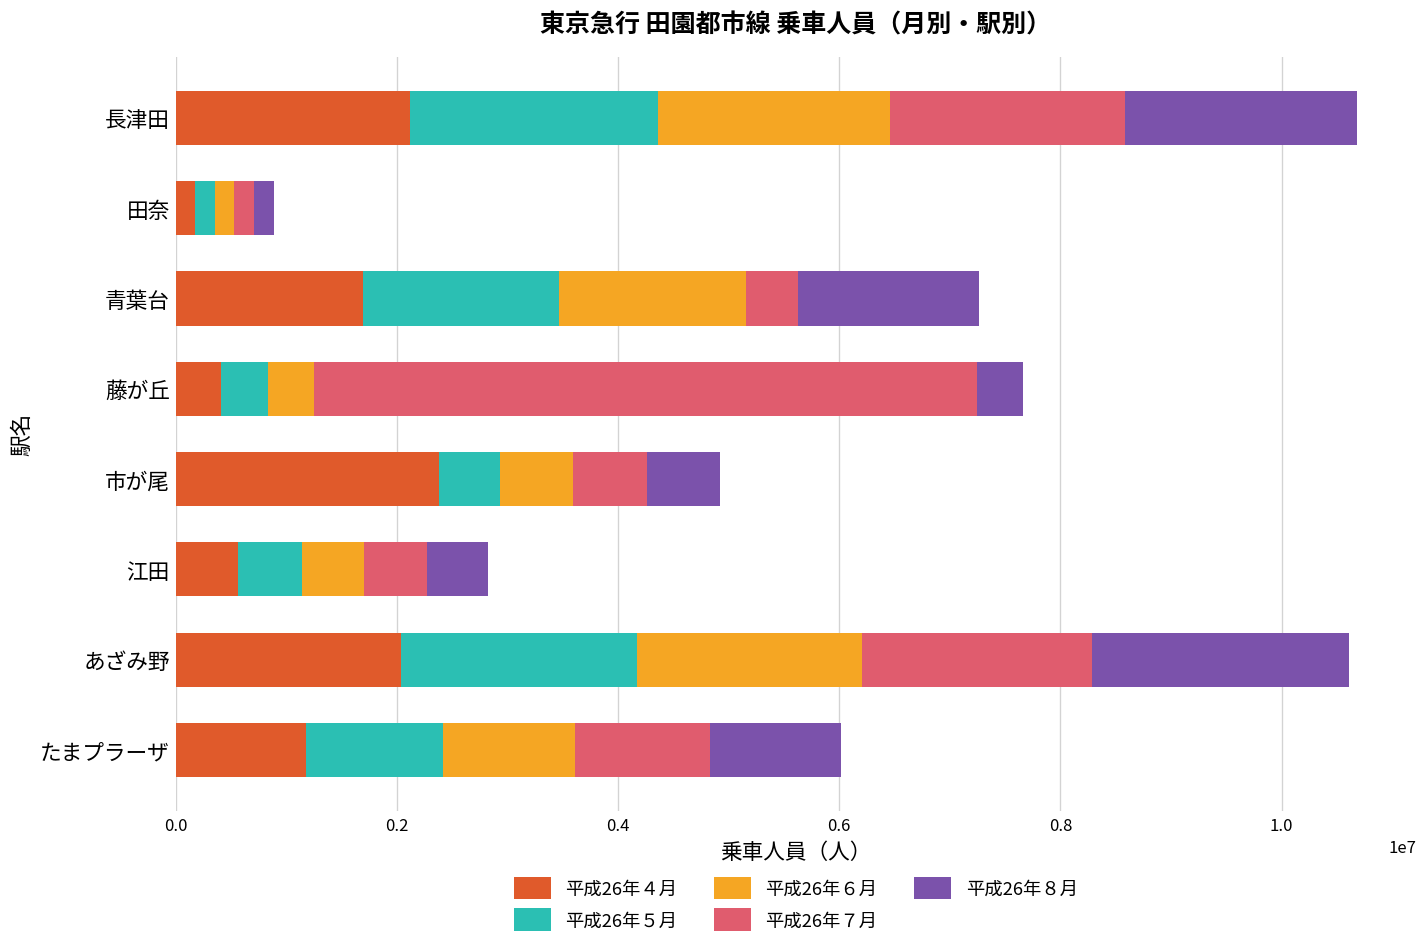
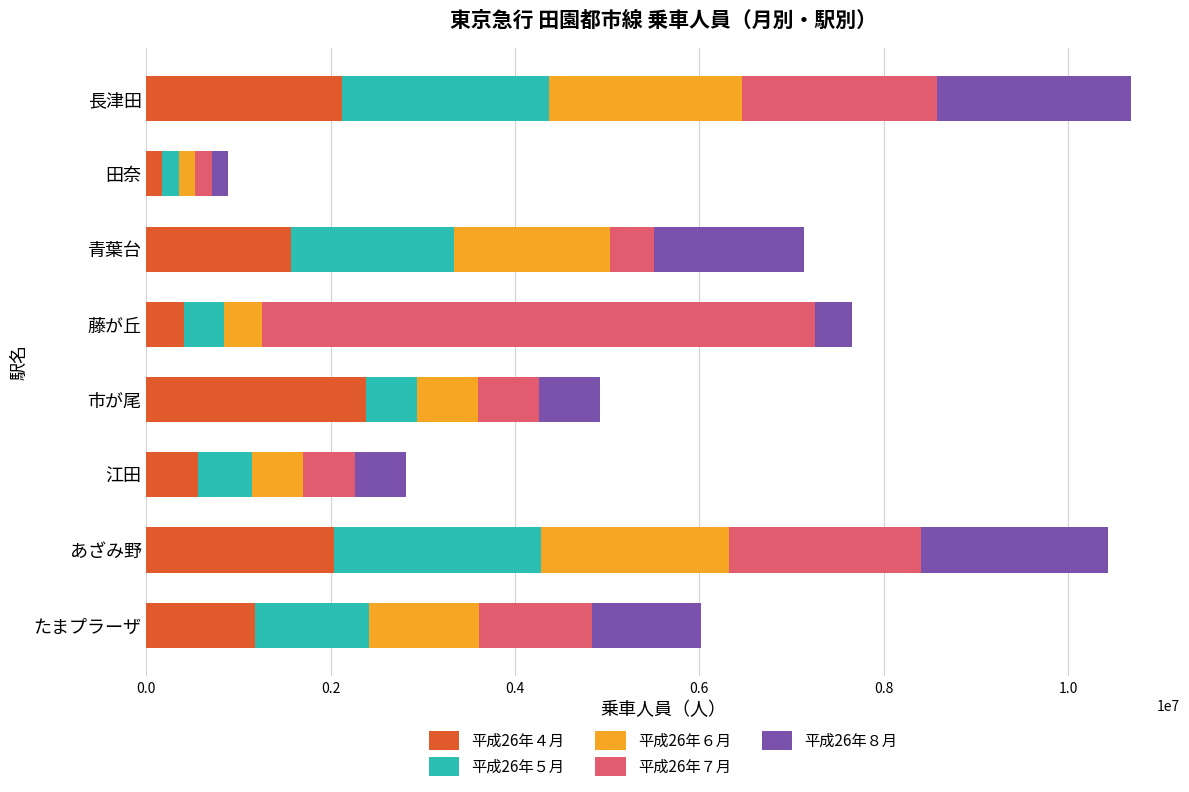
平成26年４月, 青葉台: 1700000 -> 1600000
平成26年５月, あざみ野: 2100000 -> 2200000
平成26年８月, あざみ野: 2300000 -> 2000000
